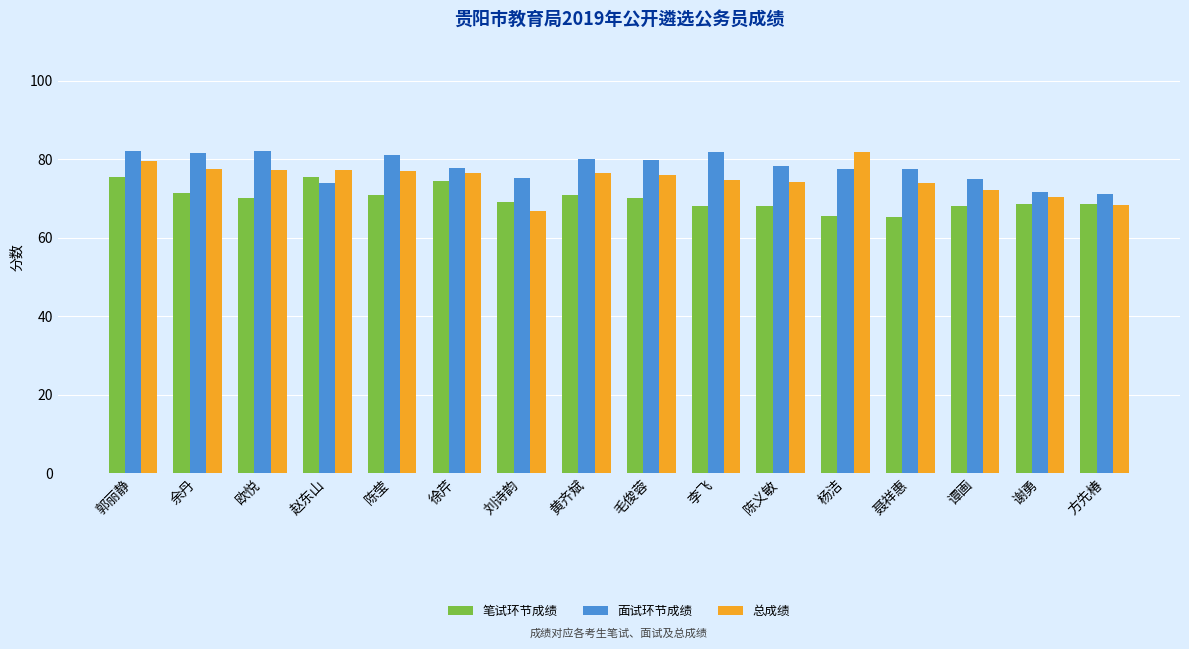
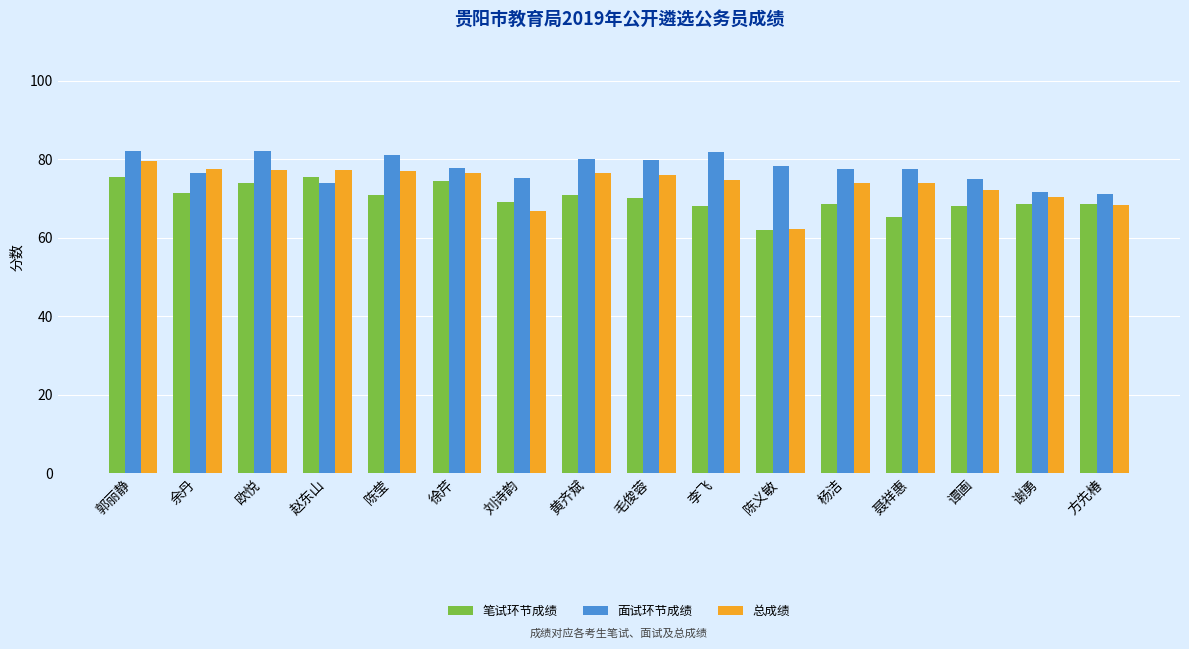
面试环节成绩, 余丹: 82 -> 76
笔试环节成绩, 欧悦: 70 -> 74
笔试环节成绩, 陈义敏: 68 -> 62
总成绩, 陈义敏: 74 -> 62
笔试环节成绩, 杨洁: 66 -> 69
总成绩, 杨洁: 82 -> 74
